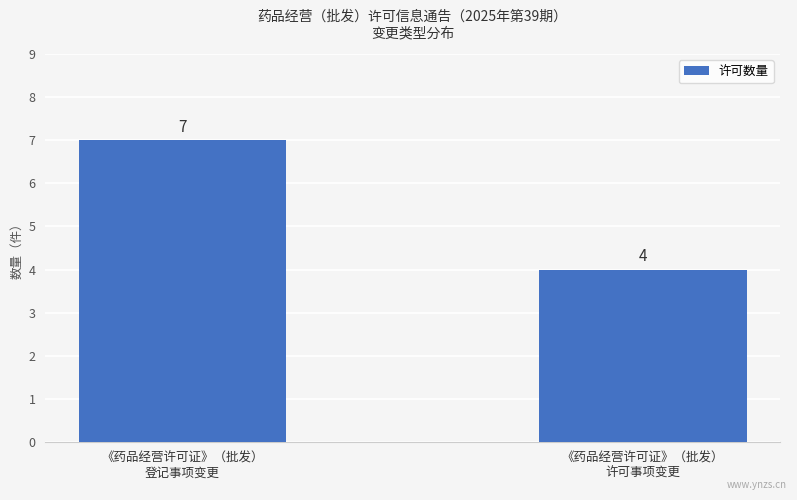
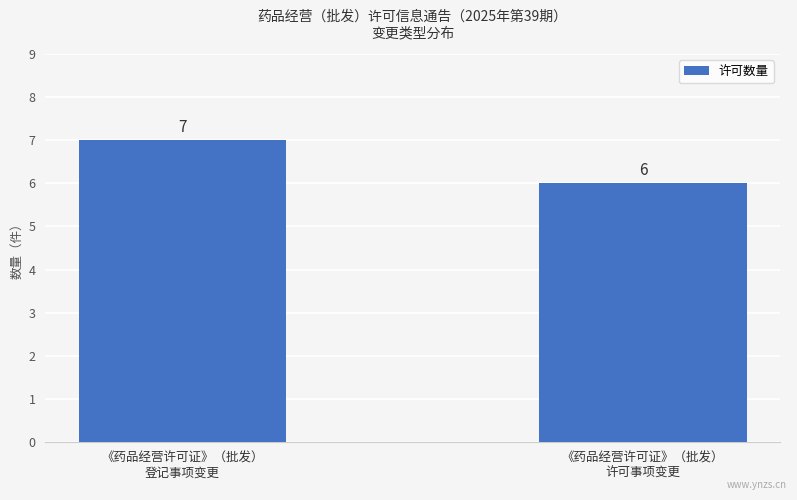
《药品经营许可证》（批发） 许可事项变更: 4 -> 6
